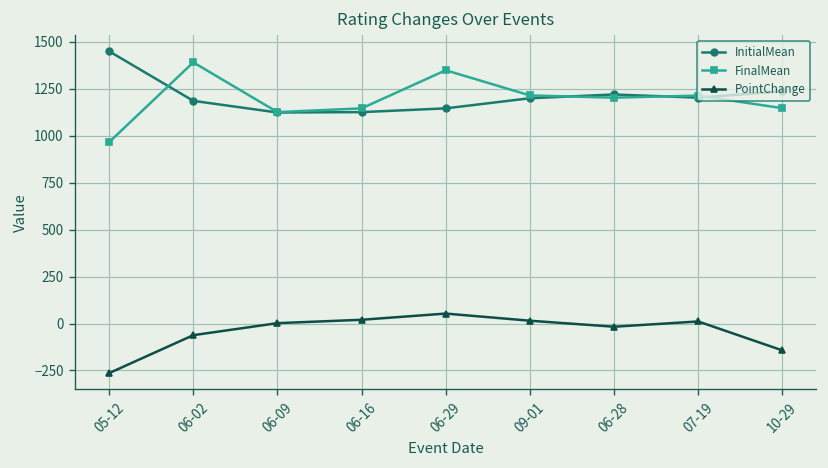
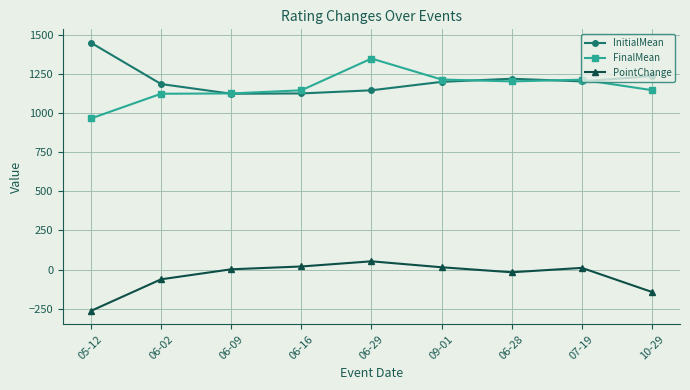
FinalMean, 06-02: 1390 -> 1120
